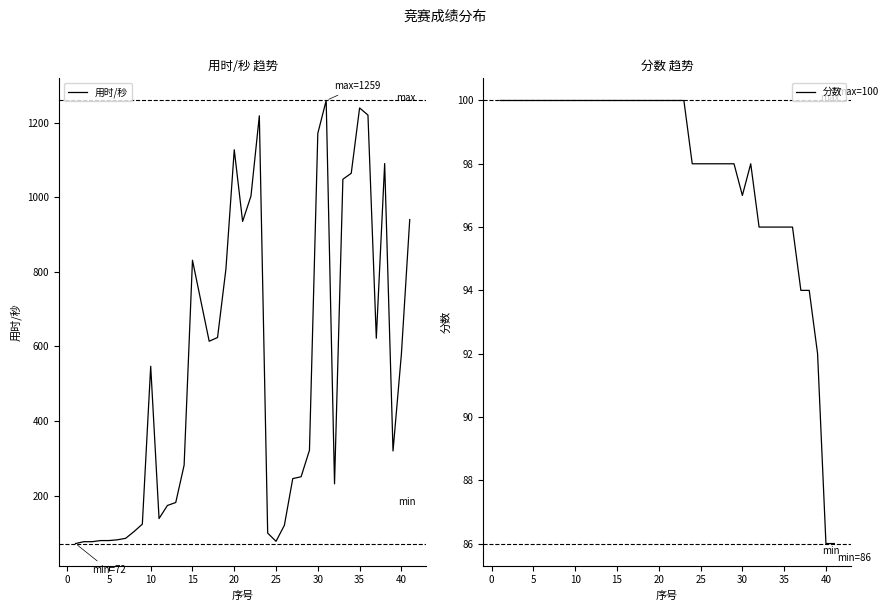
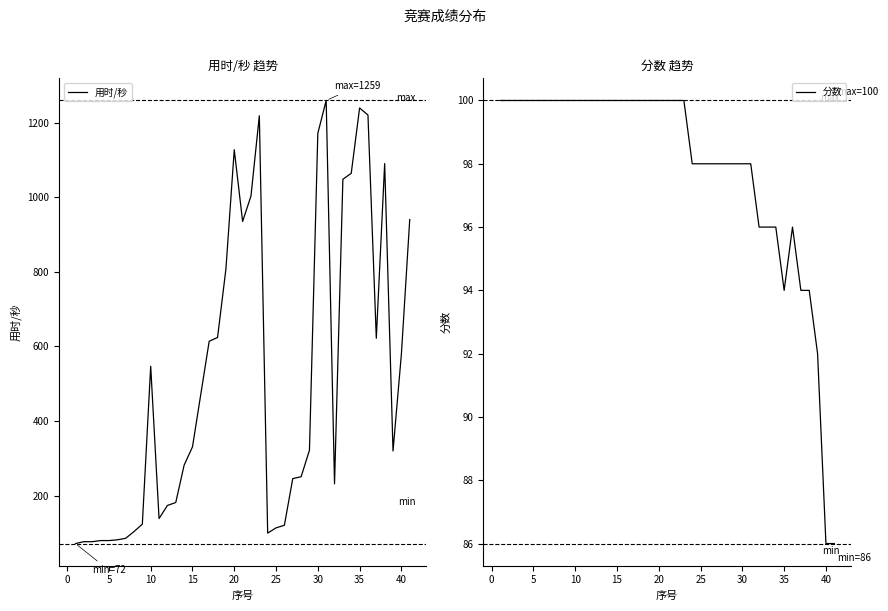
用时/秒 趋势, 15: 830 -> 330
用时/秒 趋势, 25: 80 -> 110
分数 趋势, 30: 97 -> 98
分数 趋势, 35: 96 -> 94
